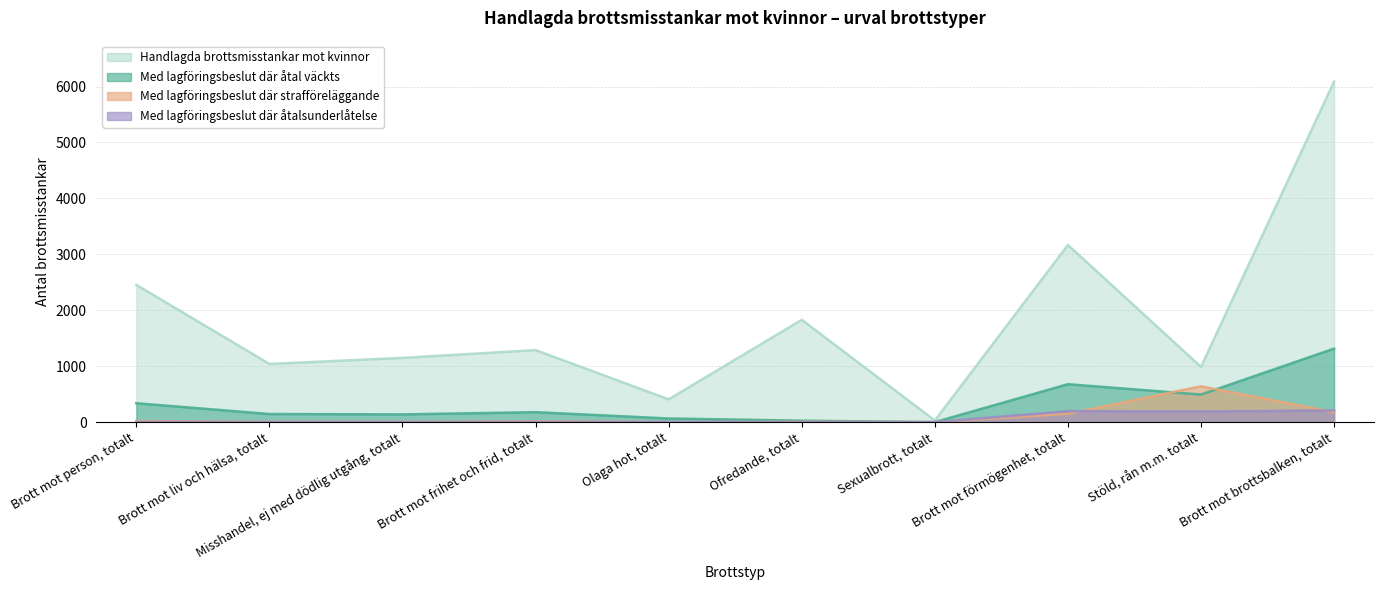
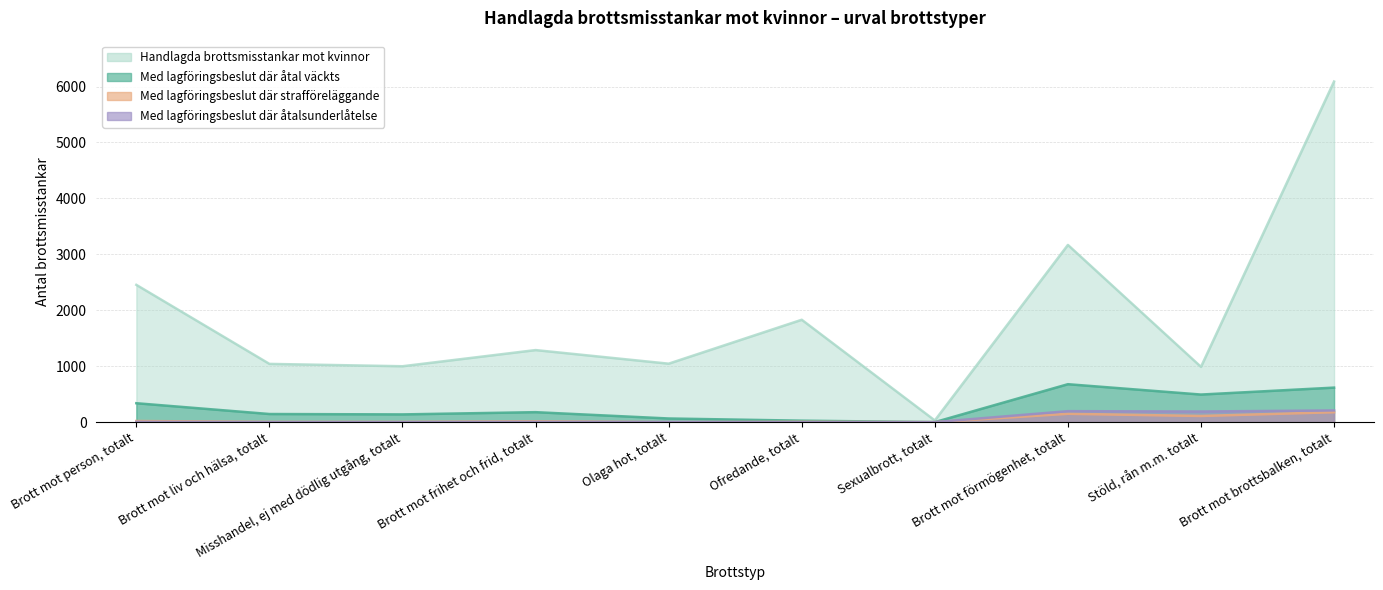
Handlagda brottsmisstankar mot kvinnor, Misshandel, ej med dödlig utgång, totalt: 1100 -> 1000
Handlagda brottsmisstankar mot kvinnor, Olaga hot, totalt: 400 -> 1000
Med lagföringsbeslut där strafföreläggande, Stöld, rån m.m. totalt: 600 -> 100
Med lagföringsbeslut där åtal väckts, Brott mot brottsbalken, totalt: 1300 -> 600
